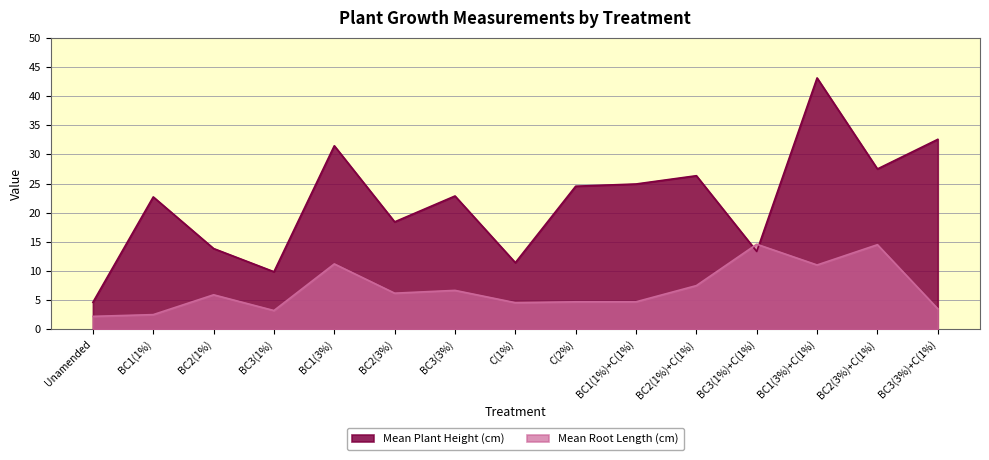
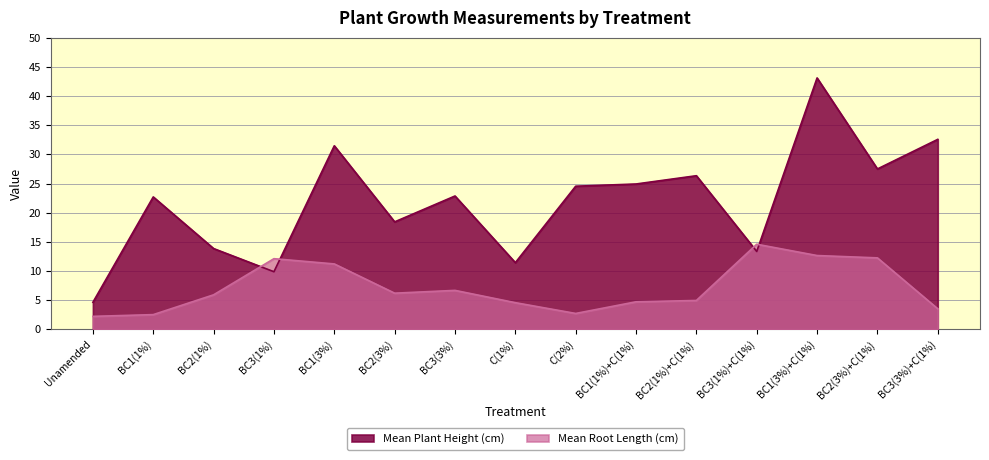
Mean Root Length (cm), BC3(1%): 3 -> 12
Mean Root Length (cm), C(2%): 5 -> 3
Mean Root Length (cm), BC2(1%)+C(1%): 7 -> 5
Mean Root Length (cm), BC1(3%)+C(1%): 11 -> 13
Mean Root Length (cm), BC2(3%)+C(1%): 15 -> 12
